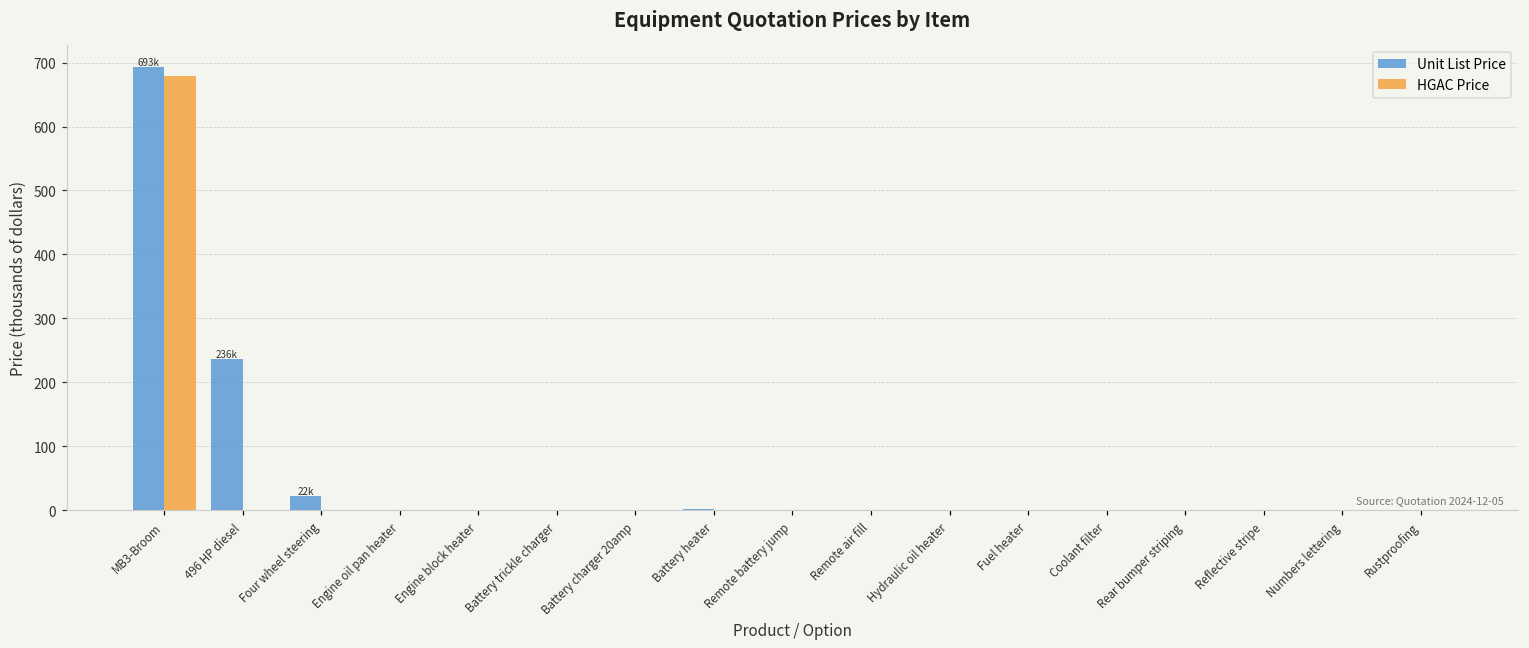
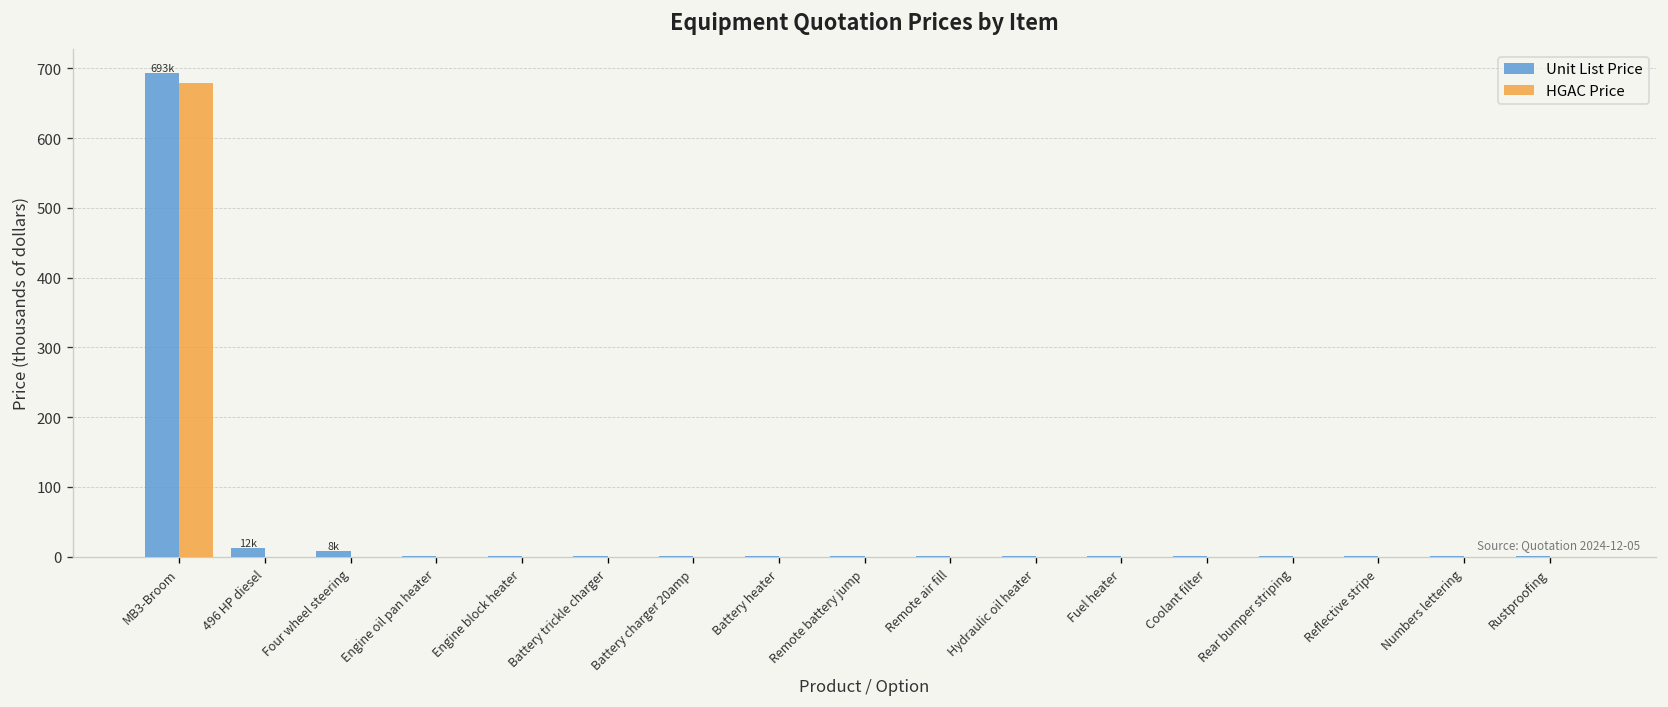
Unit List Price, 496 HP diesel: 236k -> 12k
Unit List Price, Four wheel steering: 22k -> 8k
